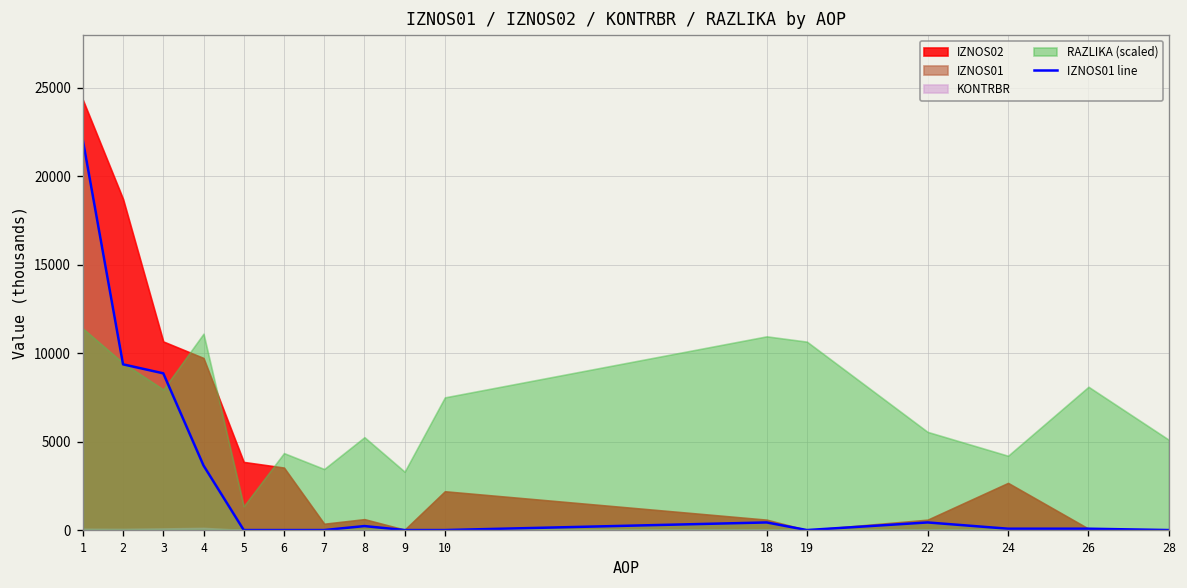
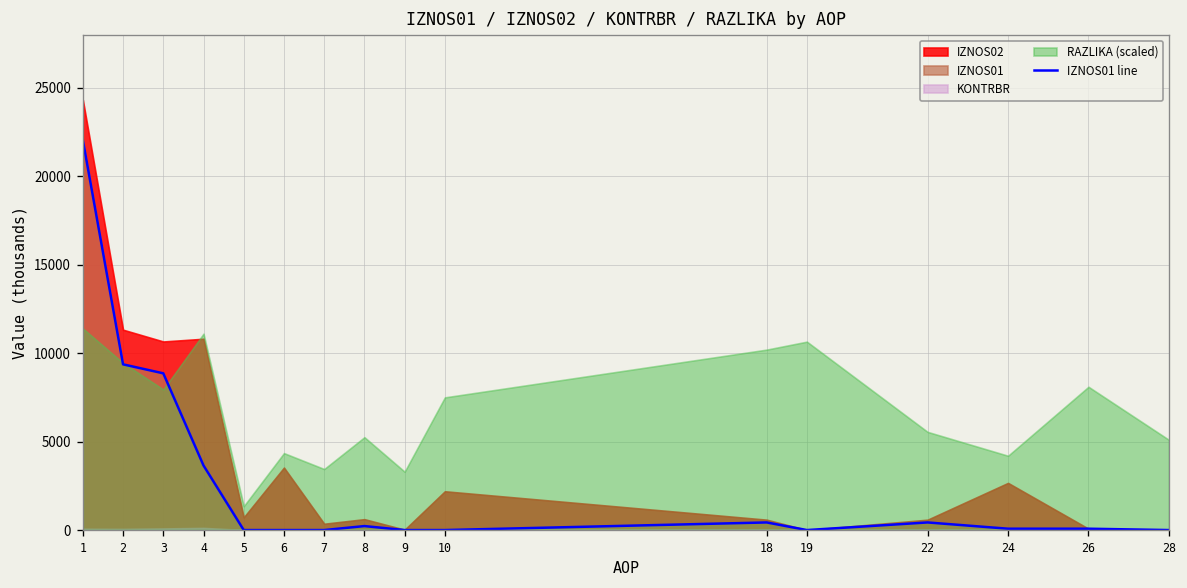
IZNOS02, 2: 18700 -> 11300
IZNOS02, 4: 9700 -> 10800
IZNOS02, 5: 3900 -> 700
RAZLIKA (scaled), 18: 11000 -> 10200
